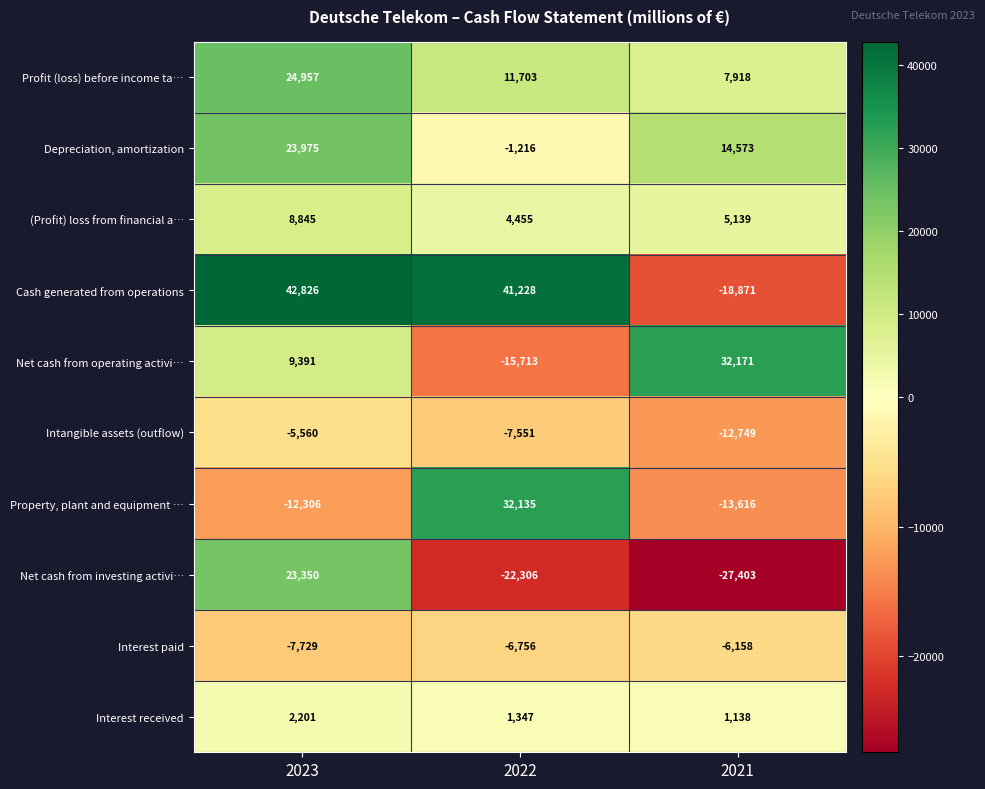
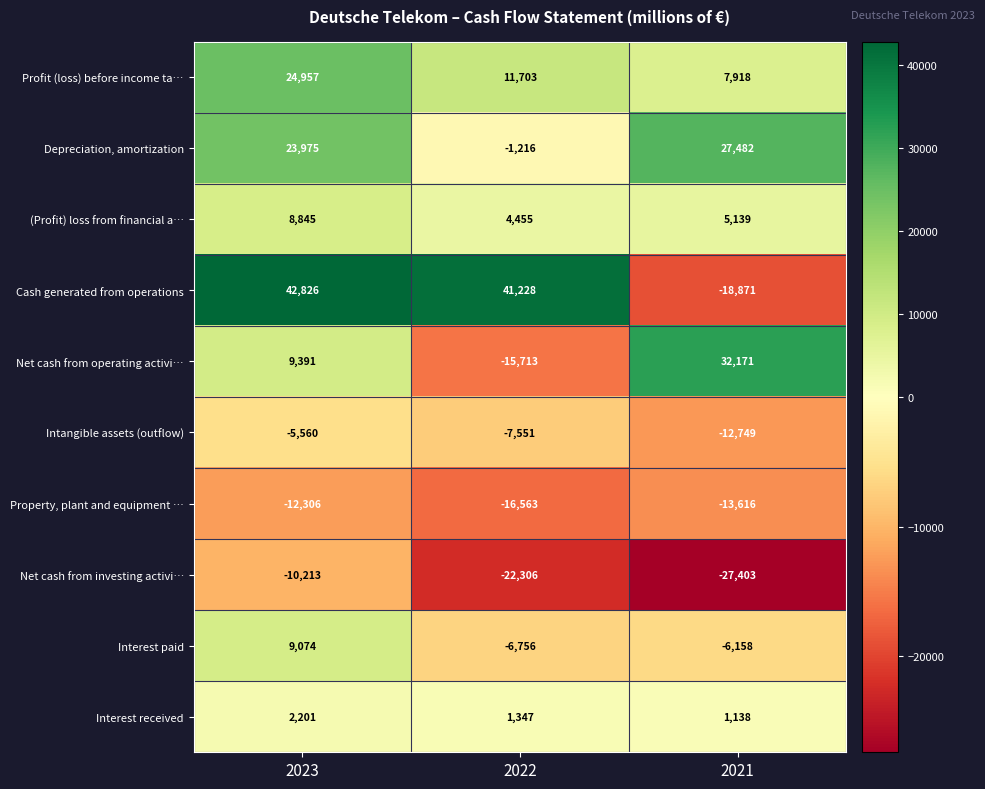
Depreciation, amortization, 2021: 14,573 -> 27,482
Property, plant and equipment …, 2022: 32,135 -> -16,563
Net cash from investing activi…, 2023: 23,350 -> -10,213
Interest paid, 2023: -7,729 -> 9,074
